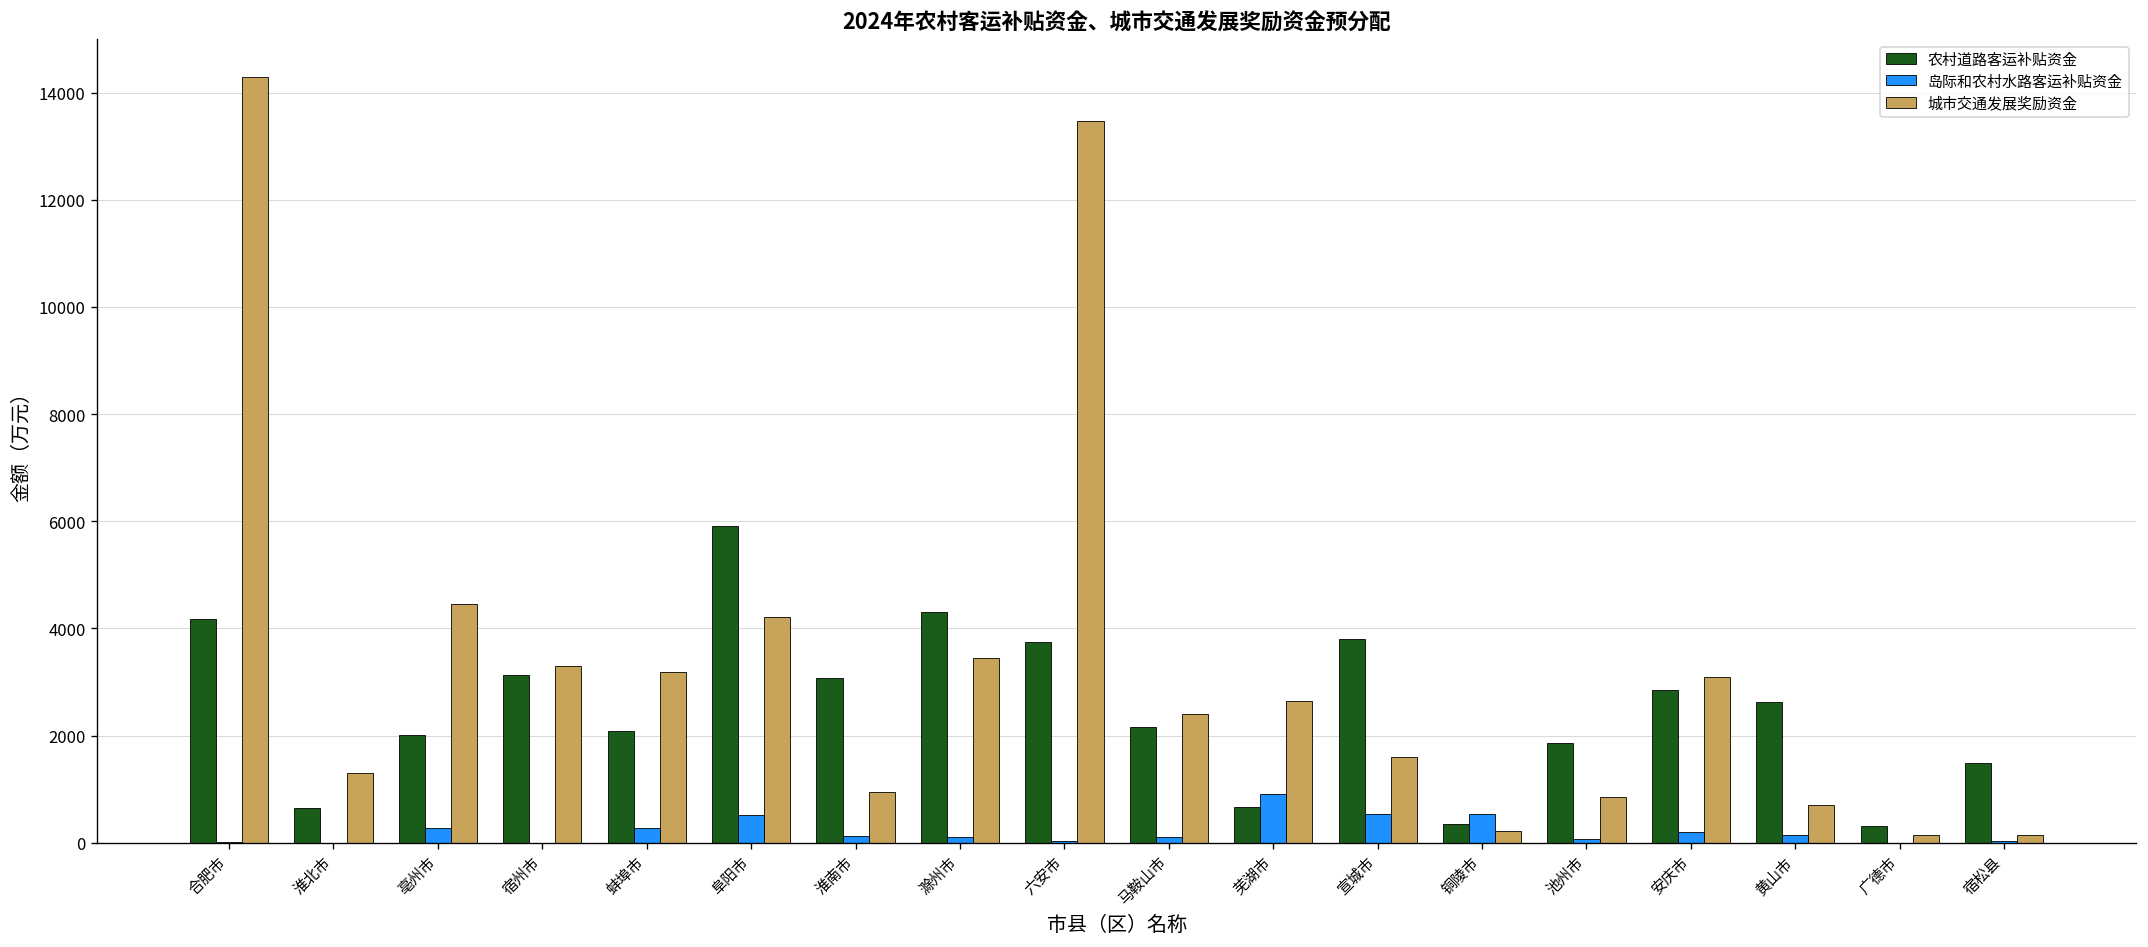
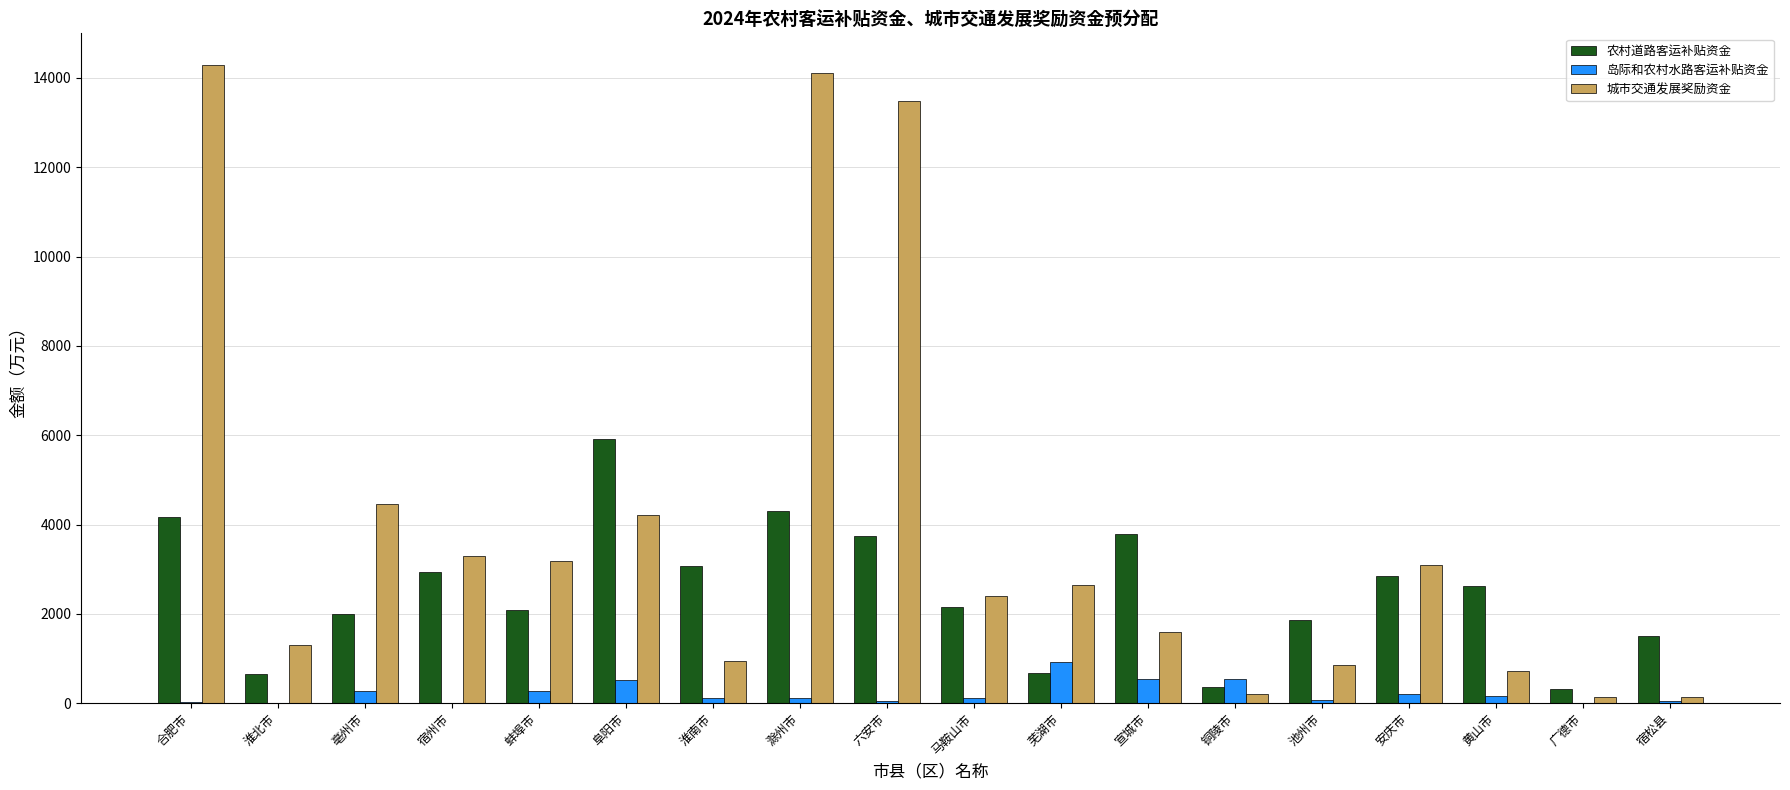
农村道路客运补贴资金, 宿州市: 3100 -> 2900
城市交通发展奖励资金, 滁州市: 3500 -> 14100
